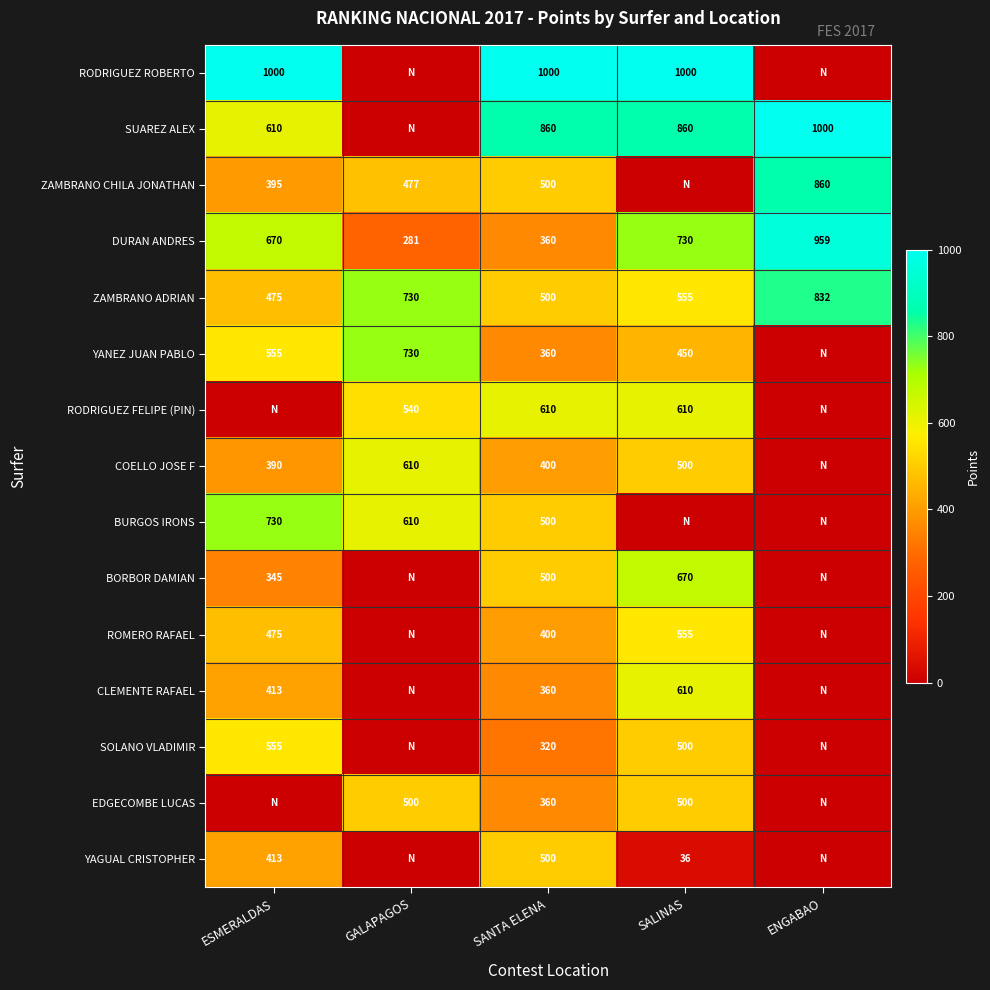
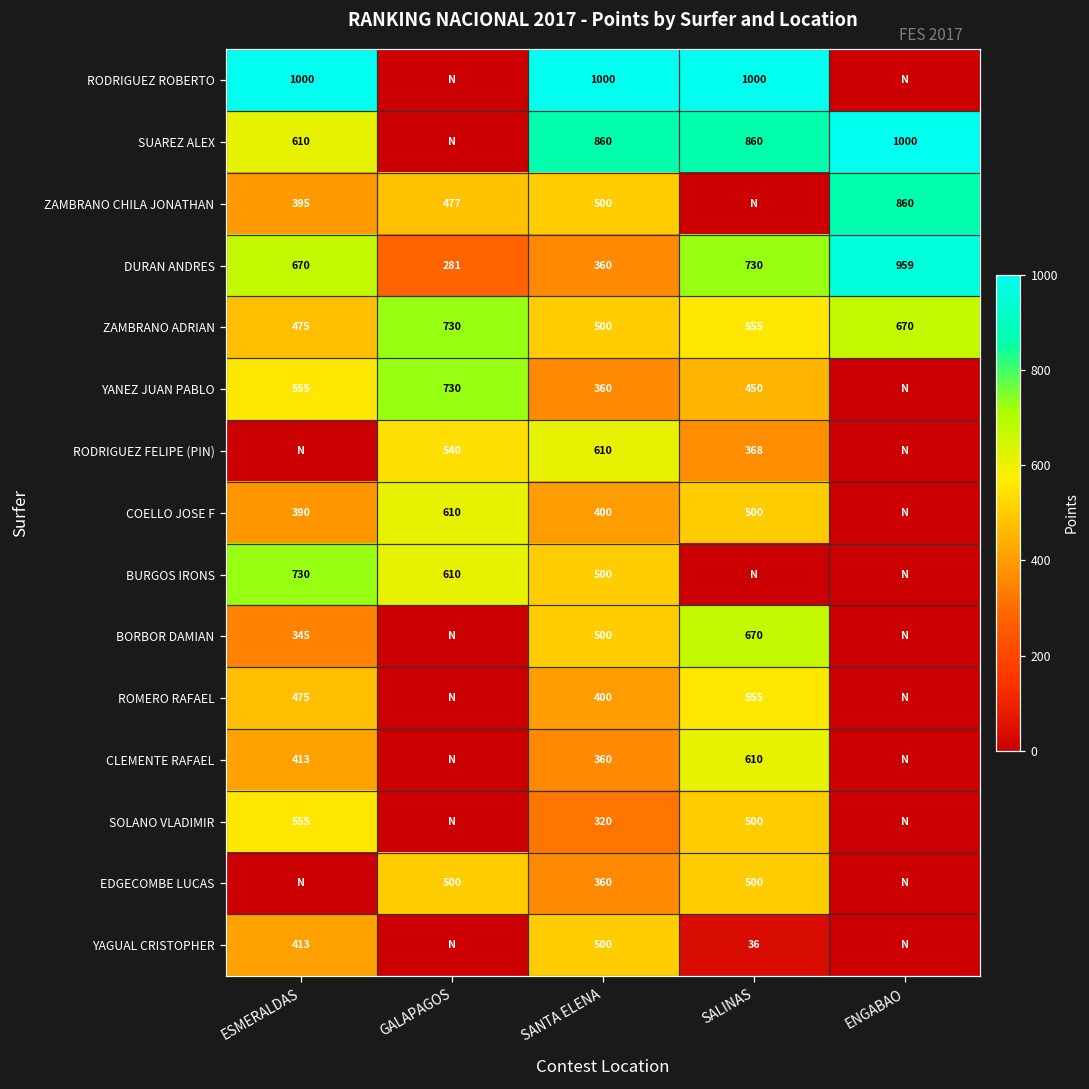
ZAMBRANO ADRIAN, ENGABAO: 832 -> 670
RODRIGUEZ FELIPE (PIN), SALINAS: 610 -> 368
